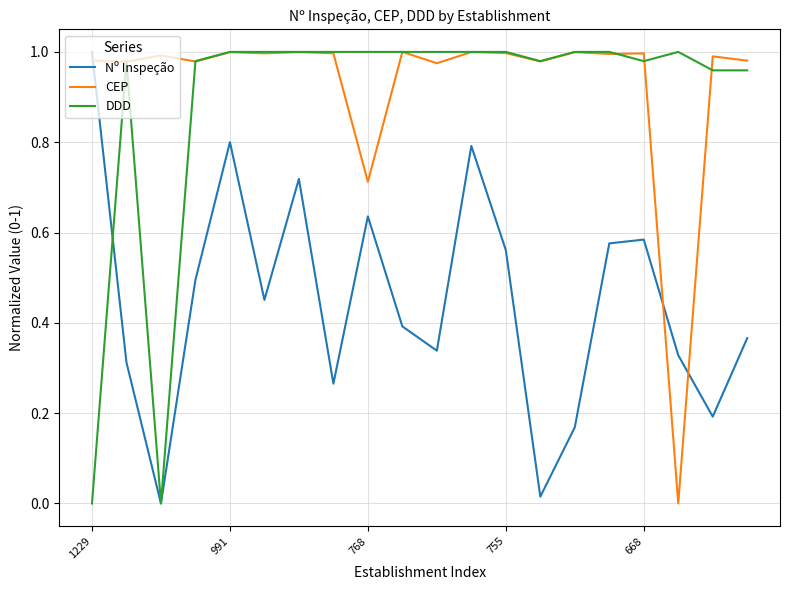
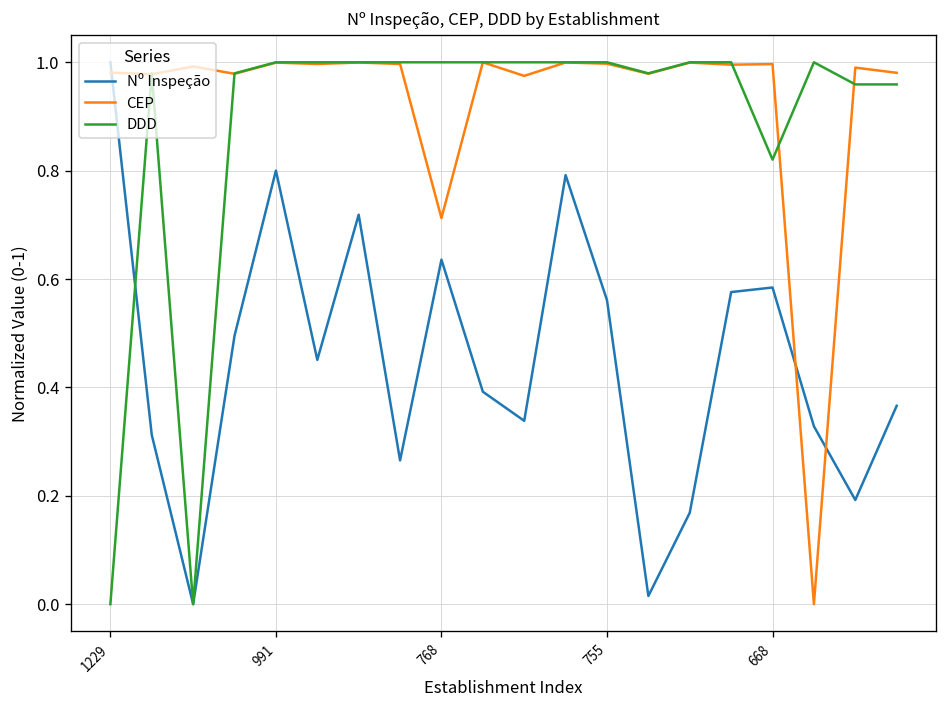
DDD, 668: 0.98 -> 0.82
